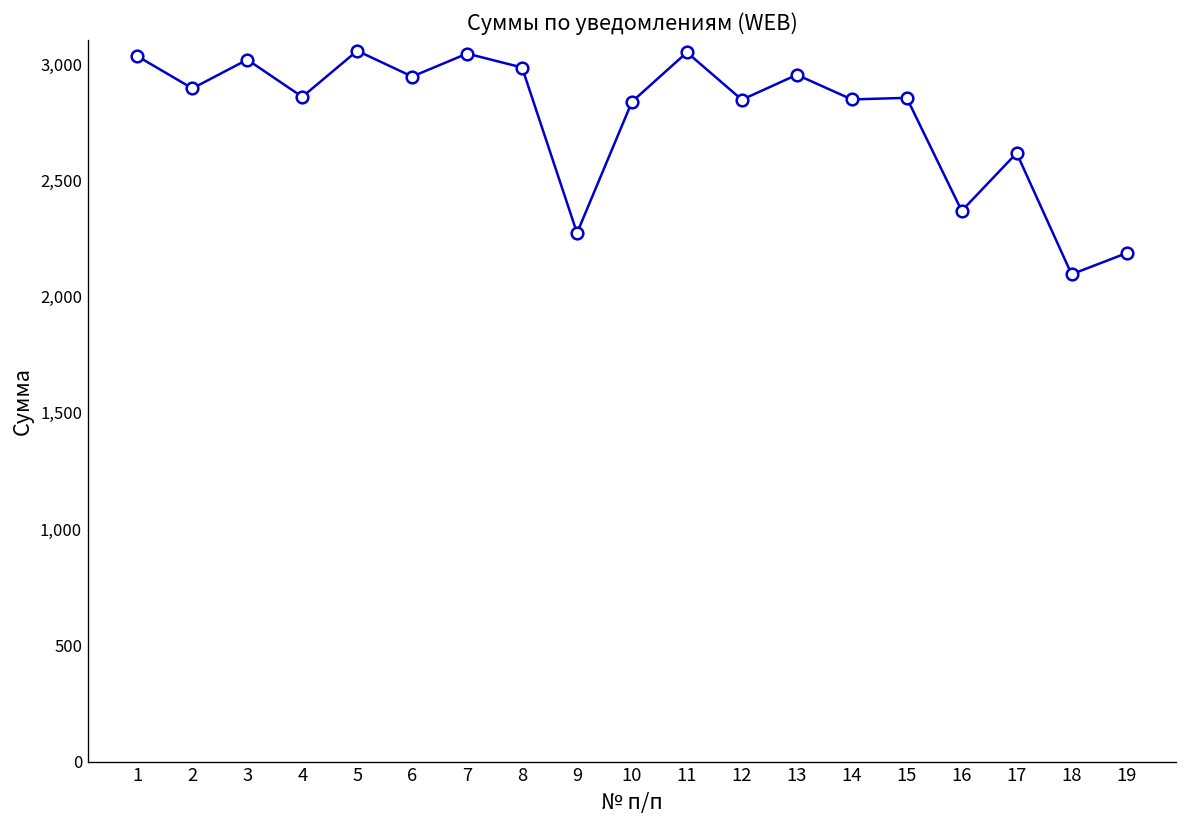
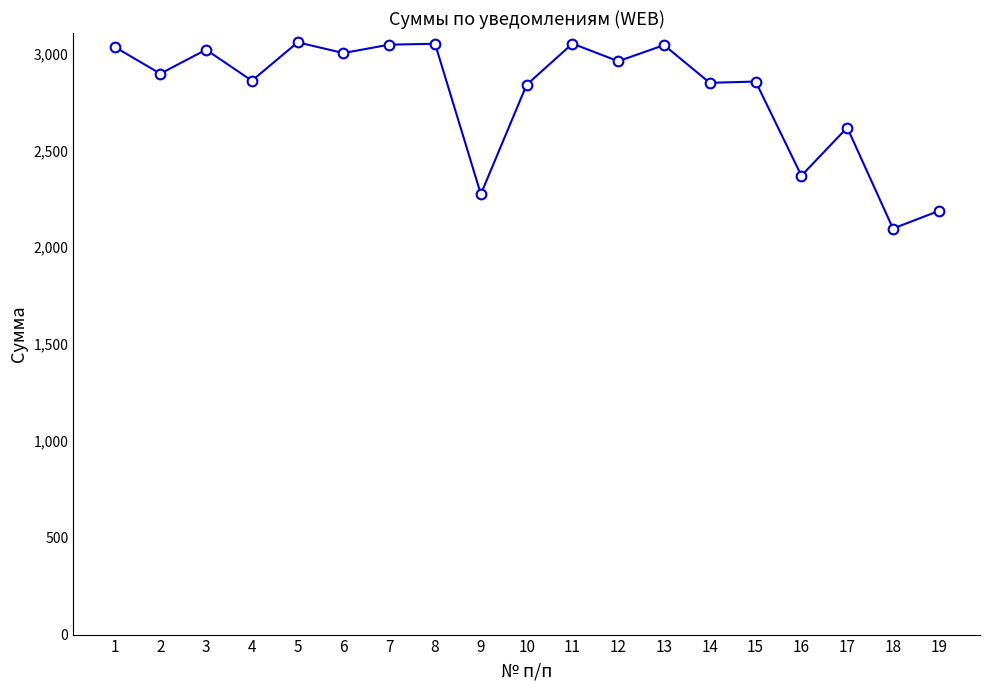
6: 2,950 -> 3,000
8: 2,990 -> 3,050
12: 2,850 -> 2,960
13: 2,950 -> 3,040
